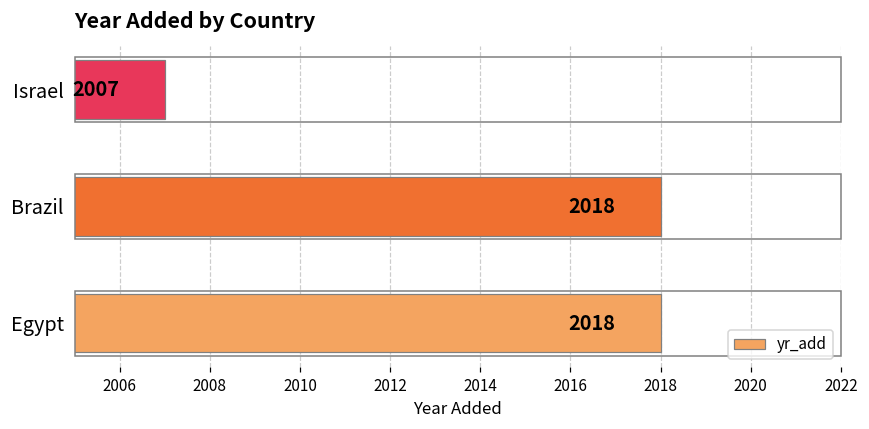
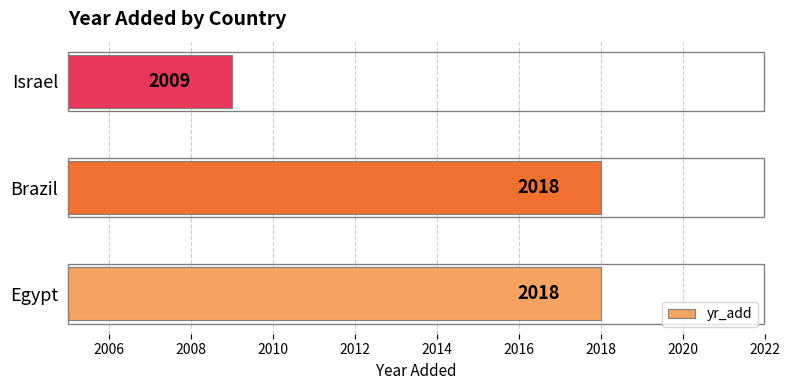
Israel: 2007 -> 2009
